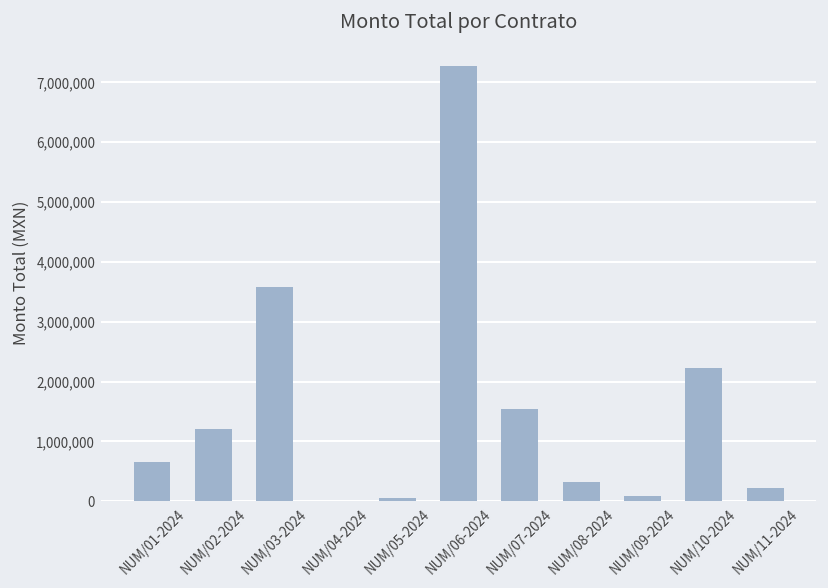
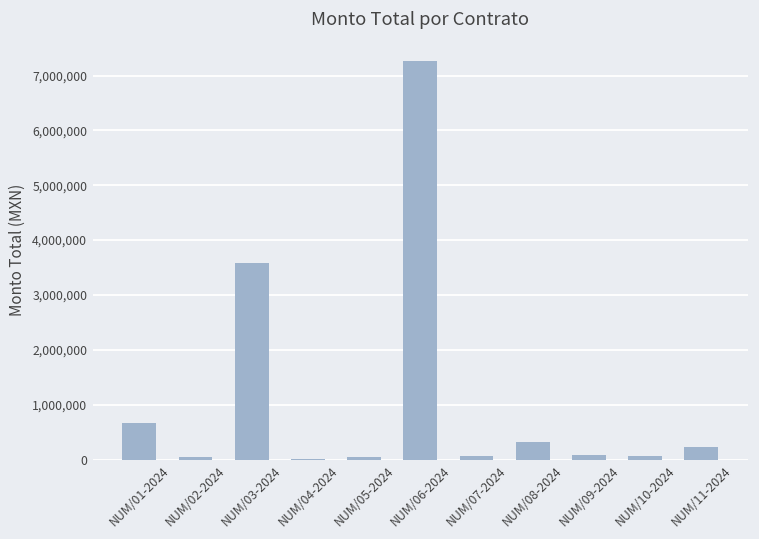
NUM/02-2024: 1,200,000 -> 0
NUM/07-2024: 1,500,000 -> 100,000
NUM/10-2024: 2,200,000 -> 100,000
